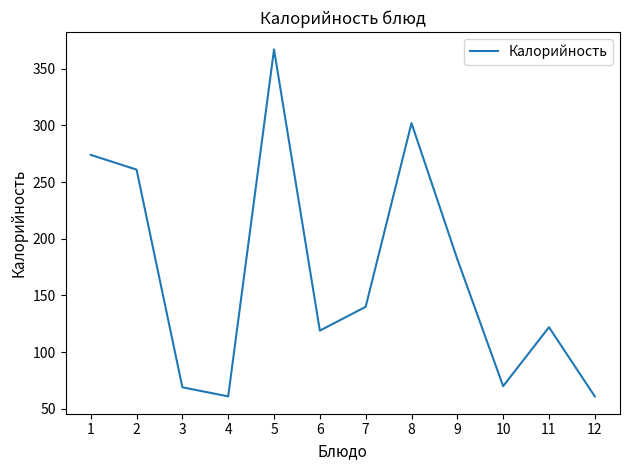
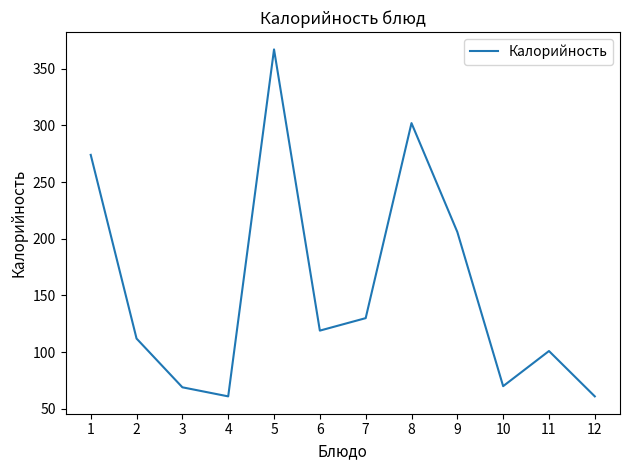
2: 261 -> 112
7: 140 -> 130
9: 182 -> 206
11: 122 -> 101
